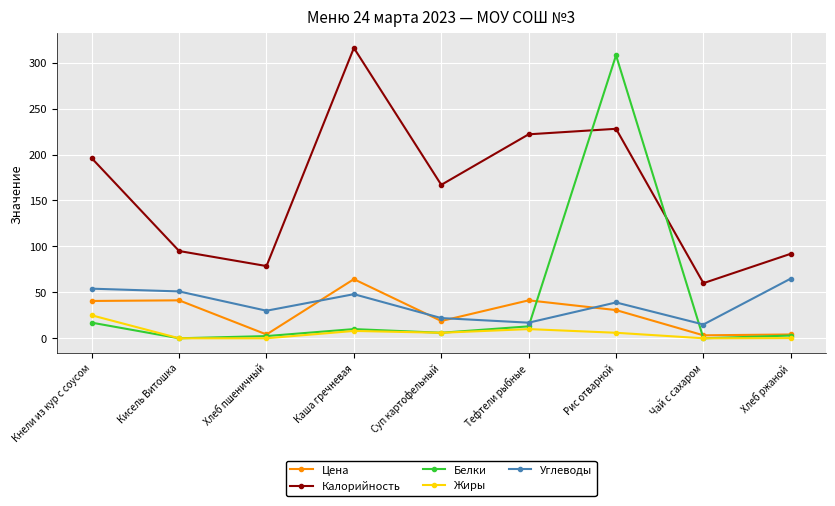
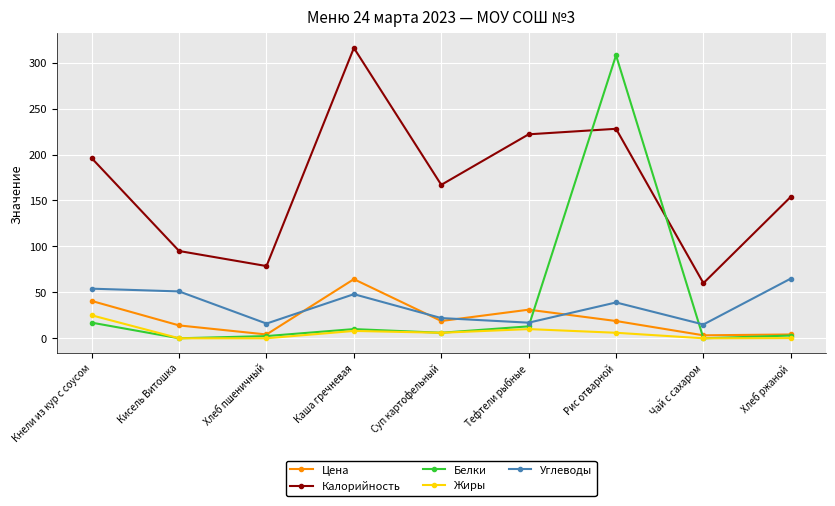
Цена, Кисель Витошка: 40 -> 10
Углеводы, Хлеб пшеничный: 30 -> 20
Цена, Тефтели рыбные: 40 -> 30
Цена, Рис отварной: 30 -> 20
Калорийность, Хлеб ржаной: 90 -> 150
